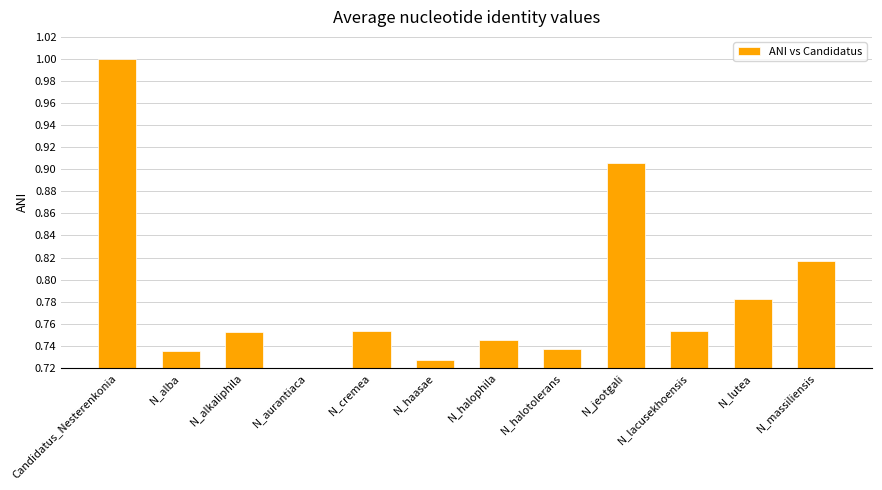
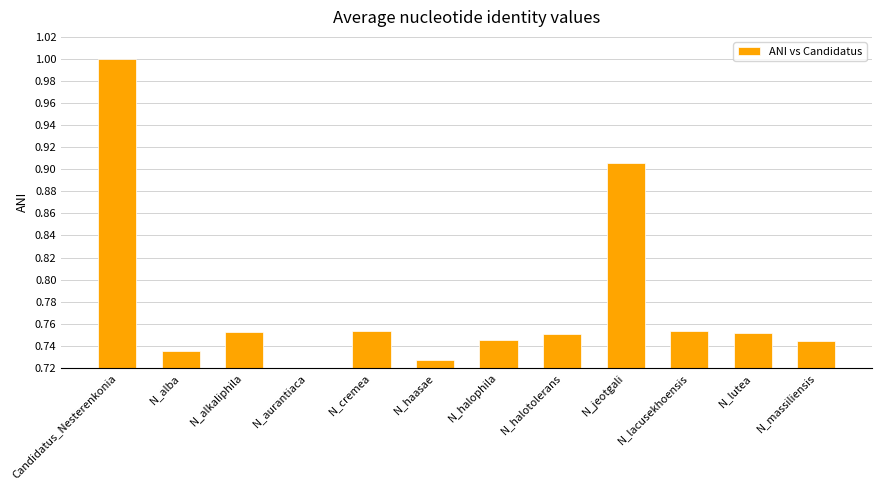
N_halotolerans: 0.738 -> 0.751
N_lutea: 0.783 -> 0.751
N_massiliensis: 0.817 -> 0.744
